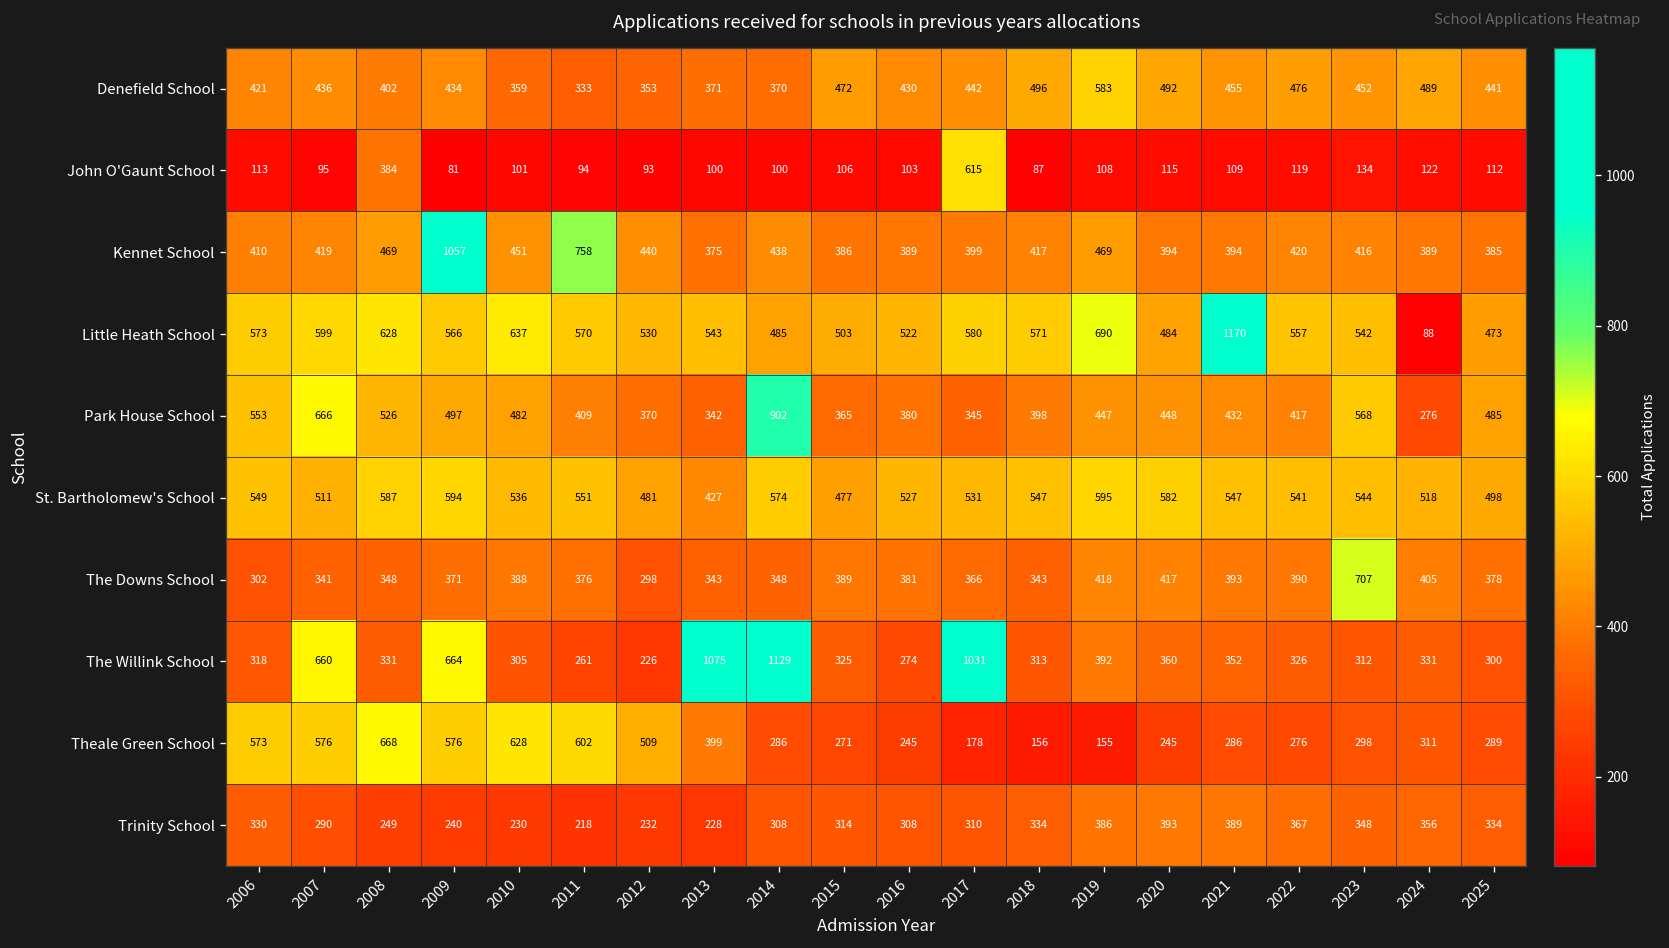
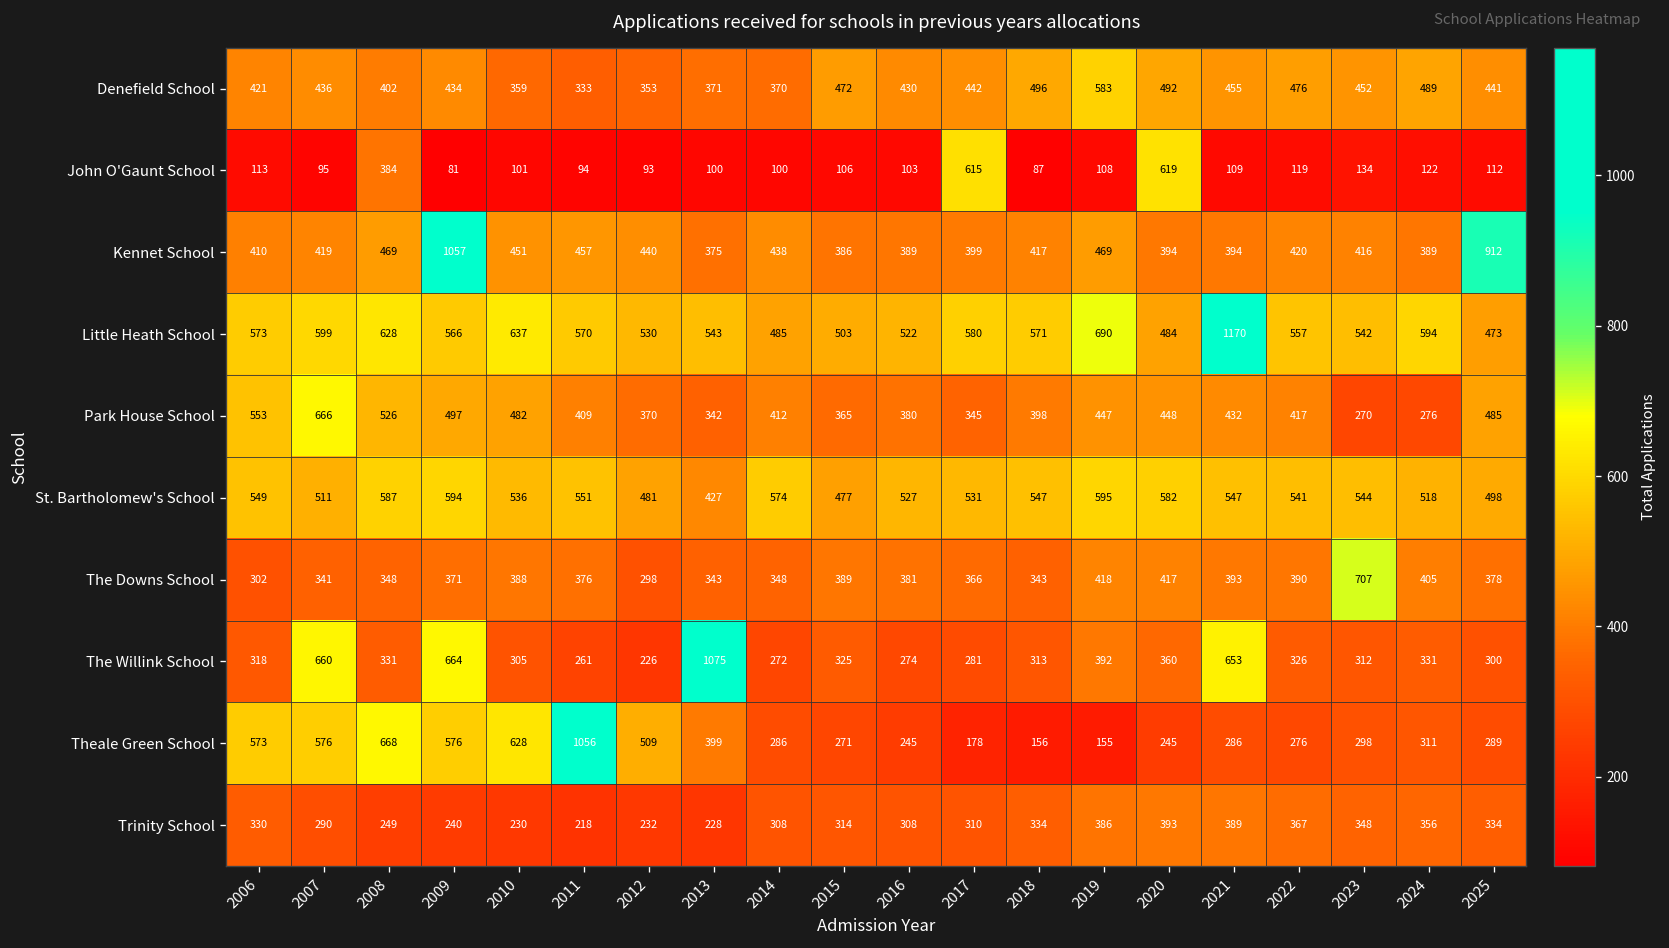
John O'Gaunt School, 2020: 115 -> 619
Kennet School, 2011: 758 -> 457
Kennet School, 2025: 385 -> 912
Little Heath School, 2024: 88 -> 594
Park House School, 2014: 902 -> 412
Park House School, 2023: 568 -> 270
The Willink School, 2014: 1129 -> 272
The Willink School, 2017: 1031 -> 281
The Willink School, 2021: 352 -> 653
Theale Green School, 2011: 602 -> 1056
